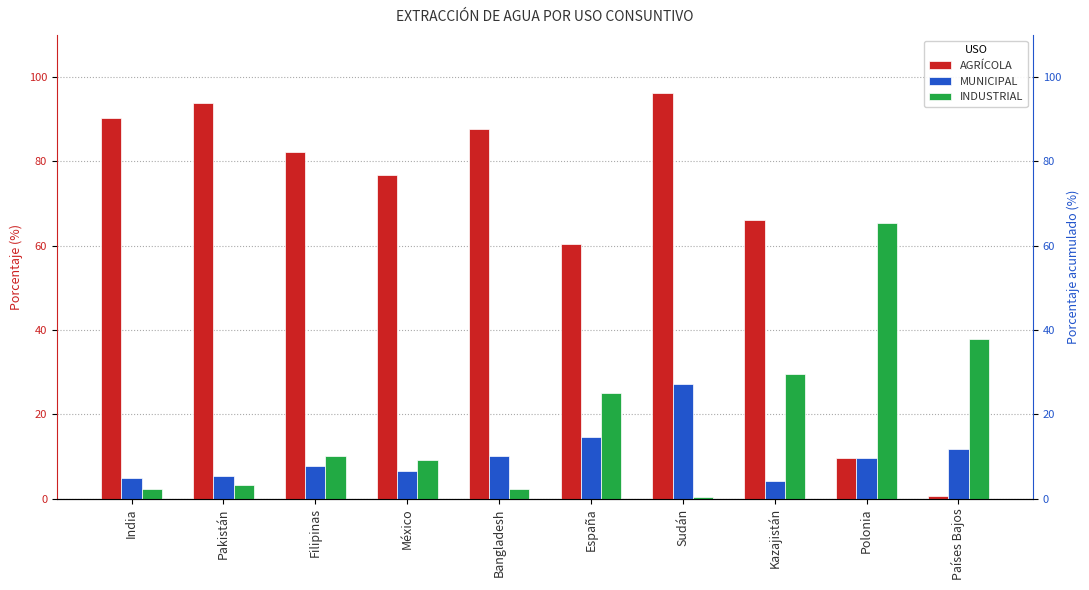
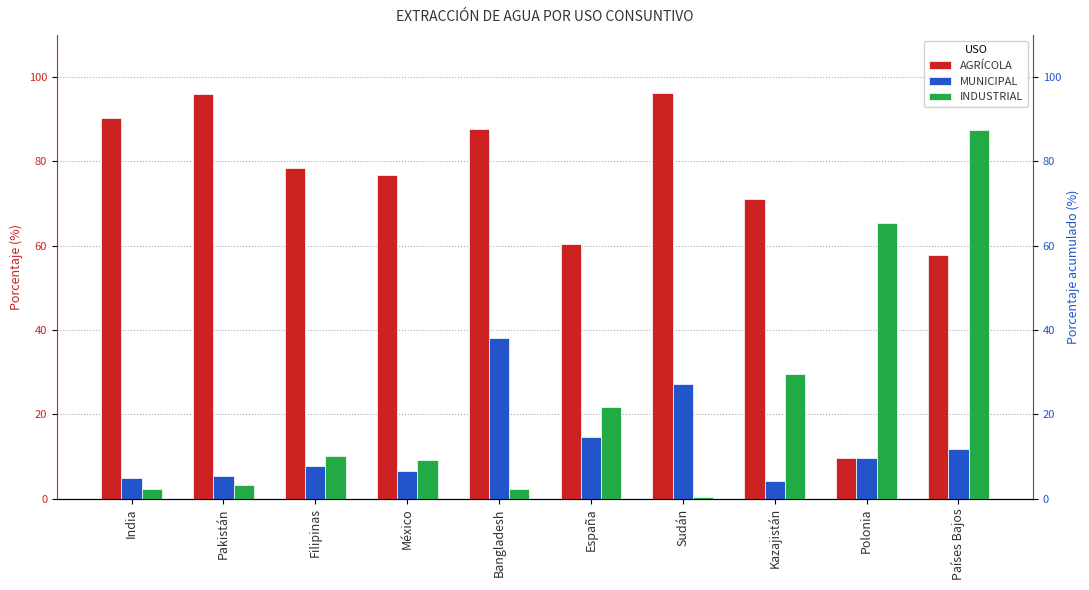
AGRÍCOLA, Pakistán: 94 -> 96
AGRÍCOLA, Filipinas: 82 -> 79
MUNICIPAL, Bangladesh: 10 -> 38
INDUSTRIAL, España: 25 -> 22
AGRÍCOLA, Kazajistán: 66 -> 71
AGRÍCOLA, Países Bajos: 1 -> 58
INDUSTRIAL, Países Bajos: 38 -> 87
